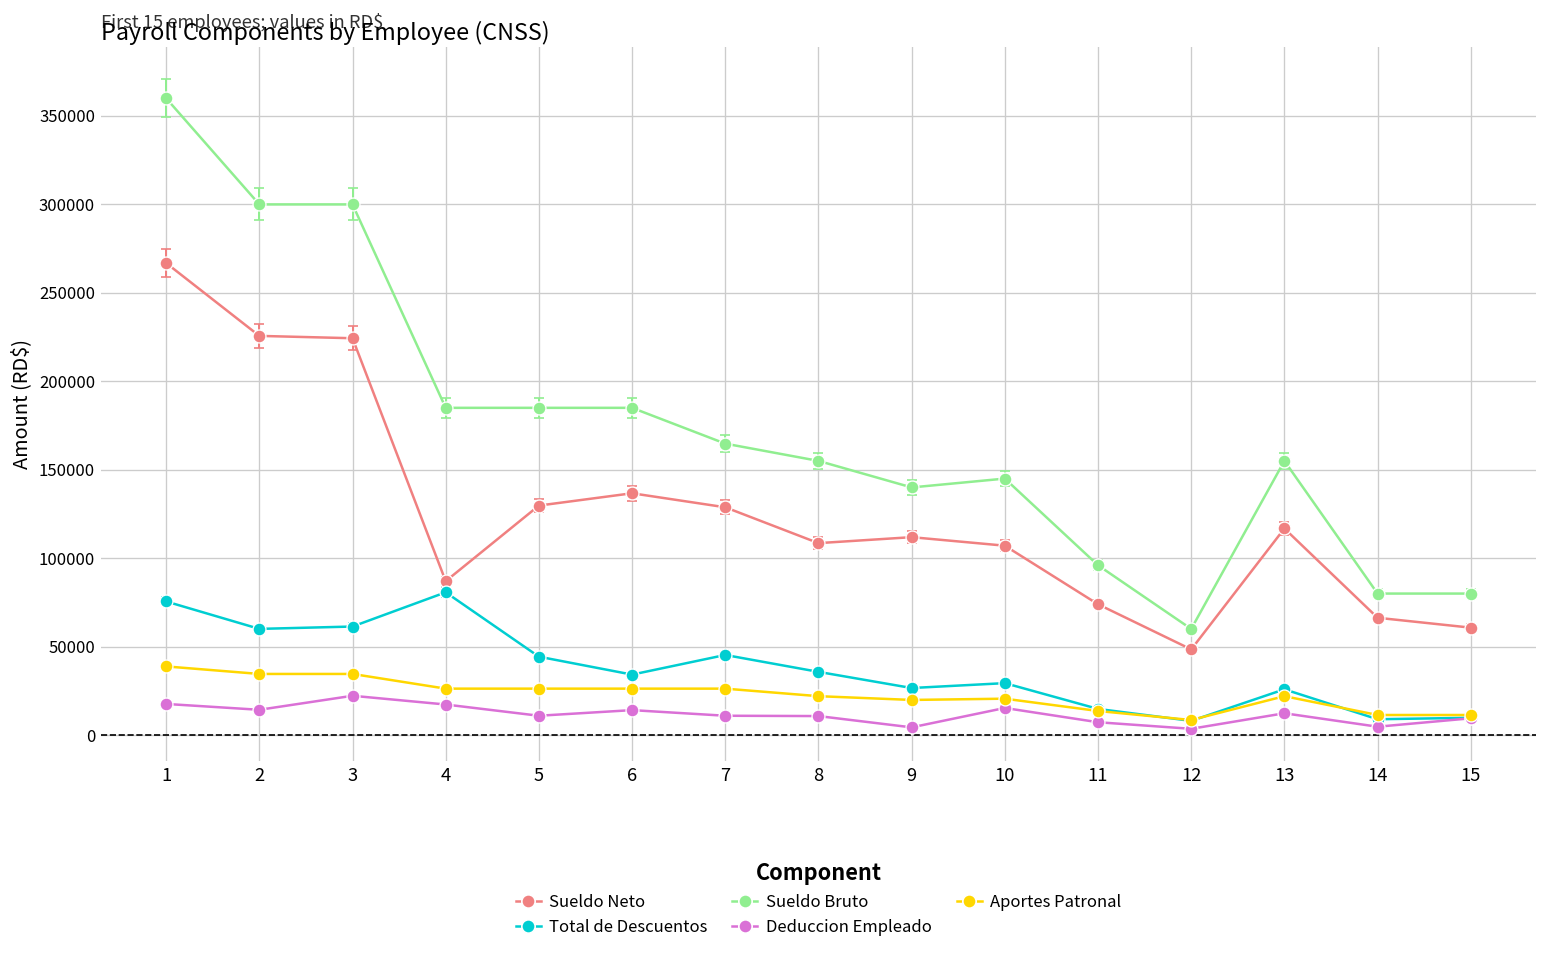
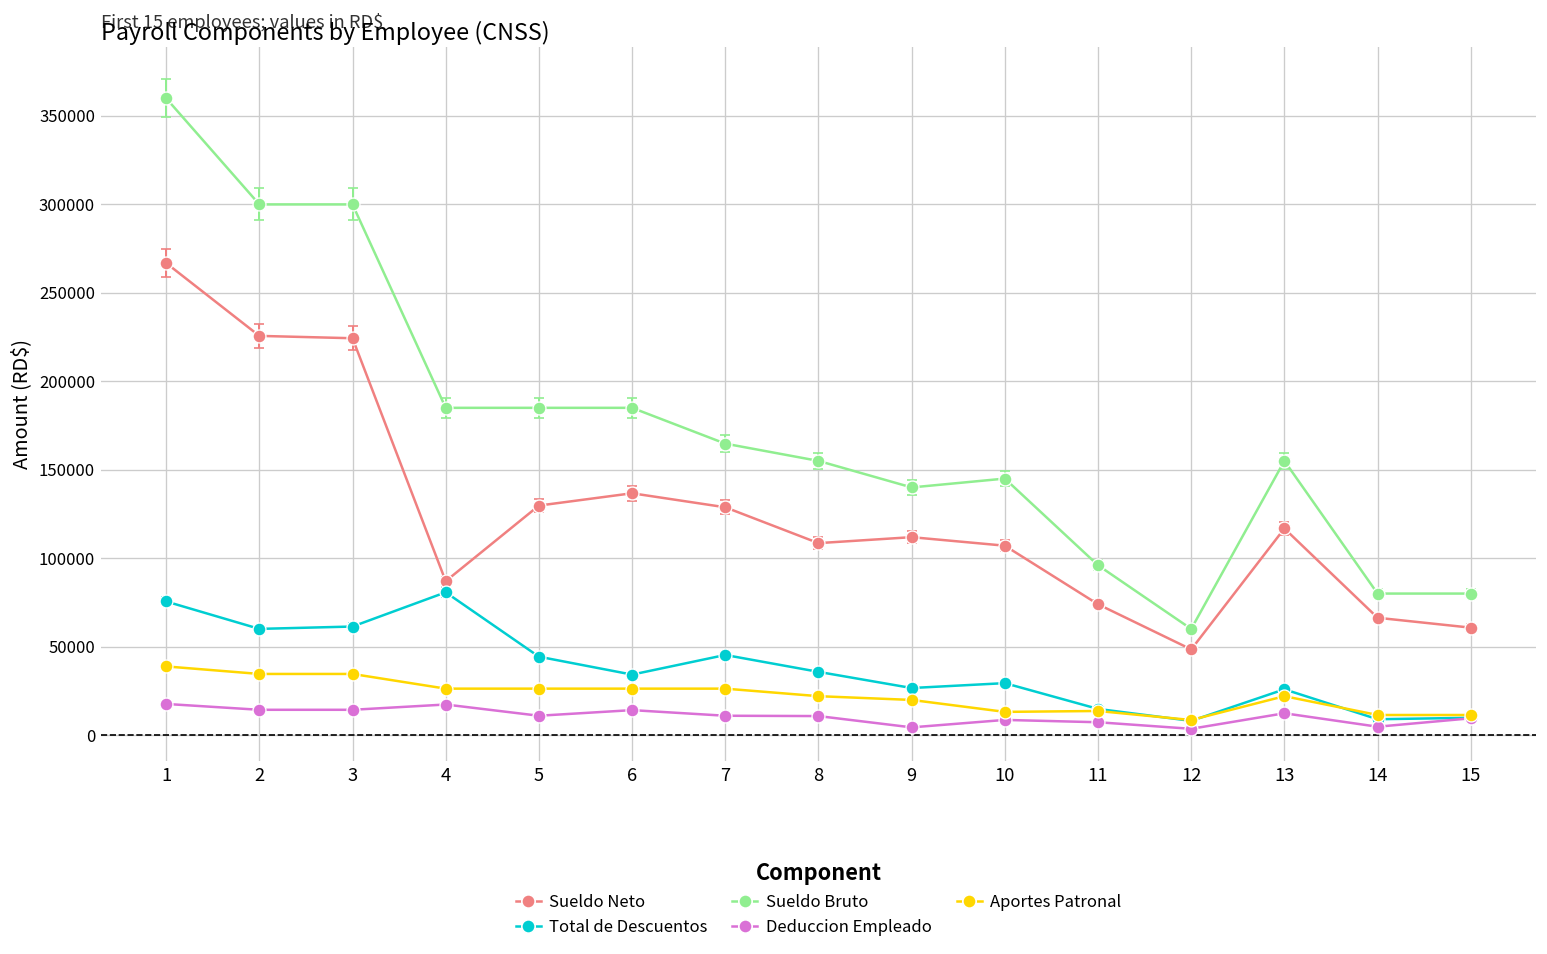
Deduccion Empleado, 3: 22000 -> 14000
Deduccion Empleado, 10: 15000 -> 9000
Aportes Patronal, 10: 21000 -> 13000
